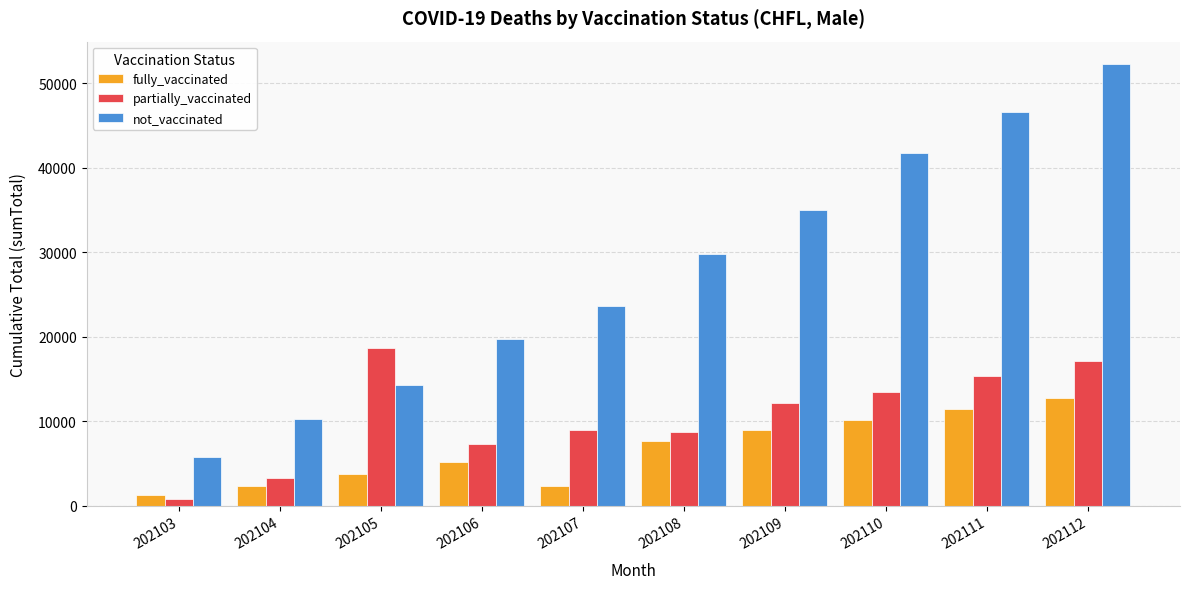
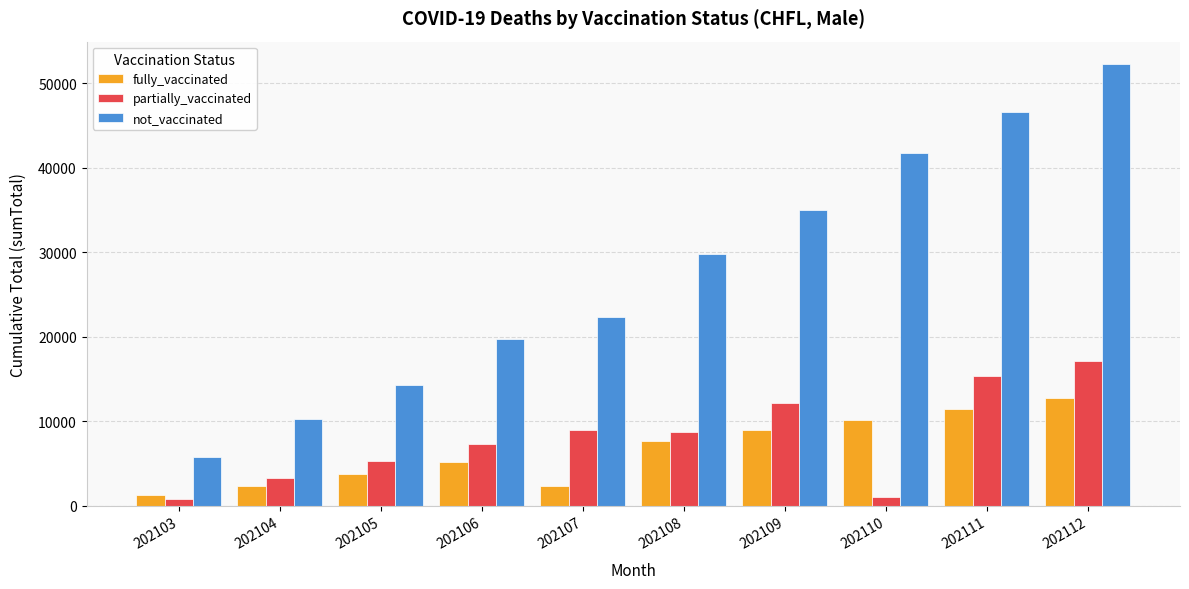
partially_vaccinated, 202105: 19000 -> 5000
not_vaccinated, 202107: 24000 -> 22000
partially_vaccinated, 202110: 13000 -> 1000
